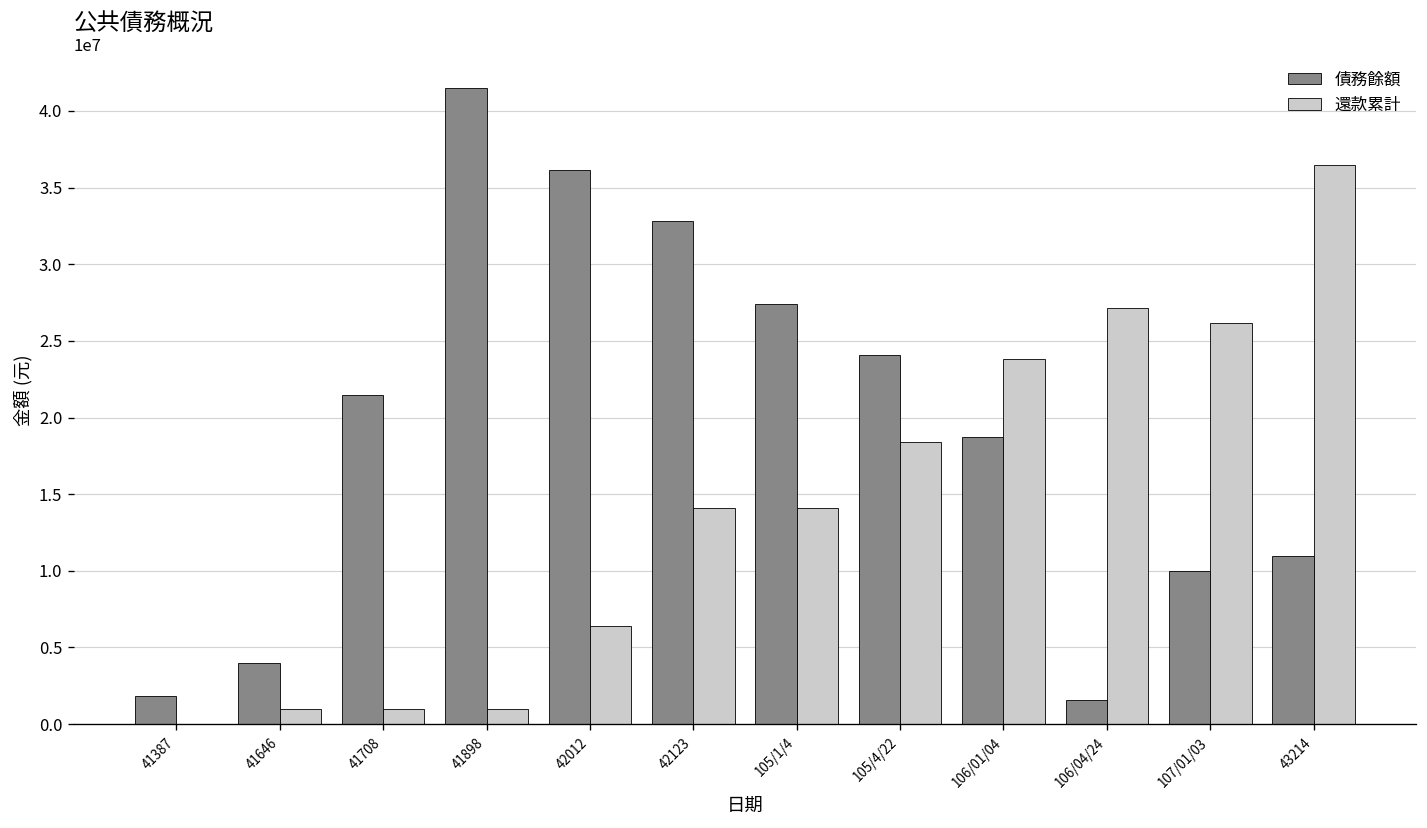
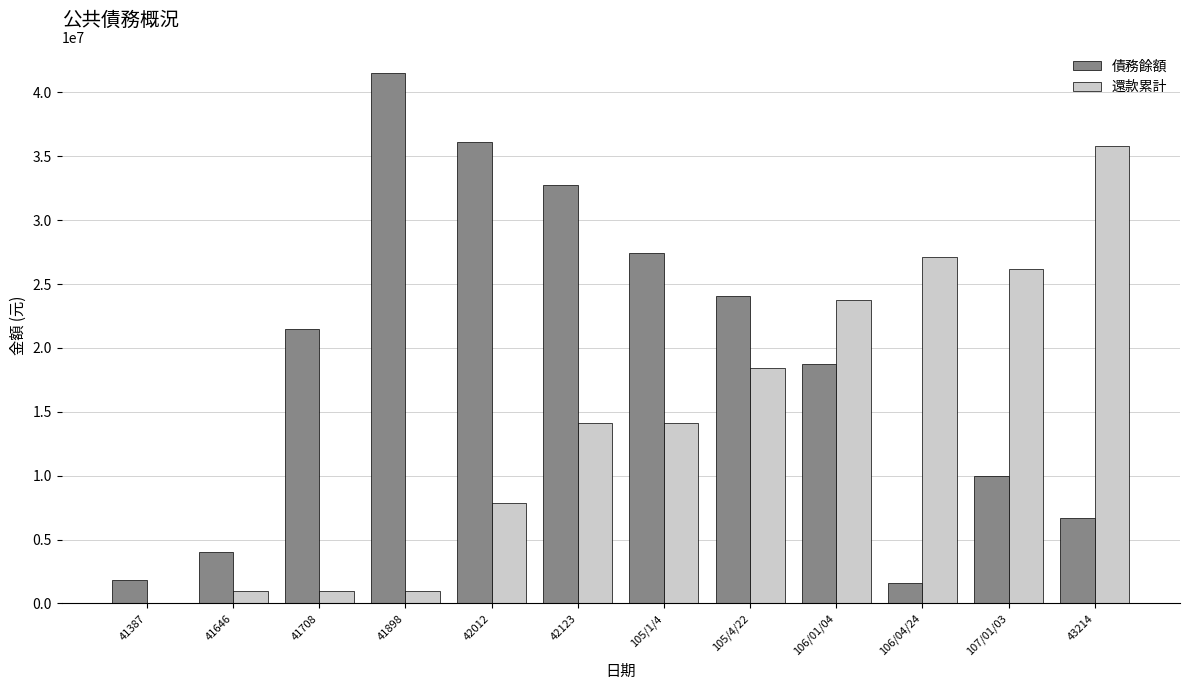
還款累計, 42012: 6400000 -> 7900000
債務餘額, 43214: 11000000 -> 6700000
還款累計, 43214: 36500000 -> 35800000
